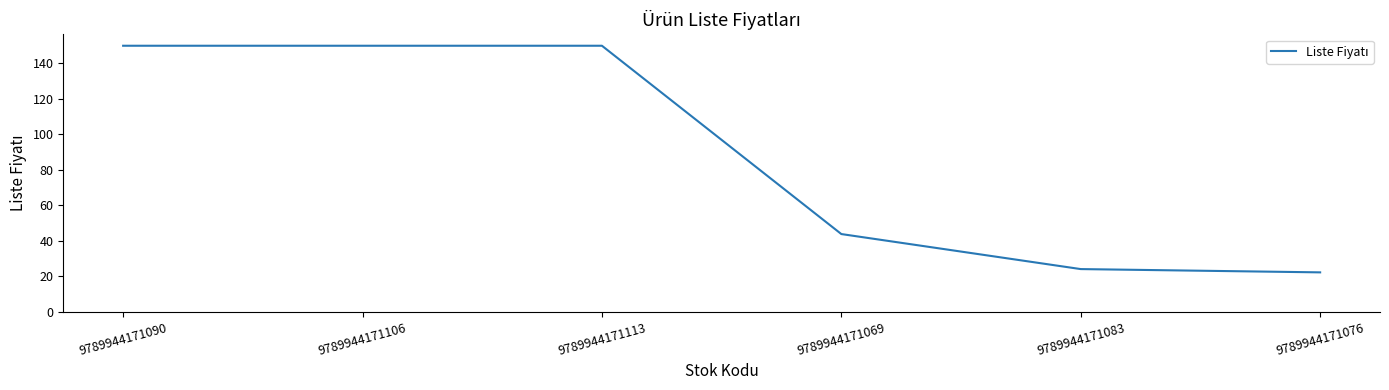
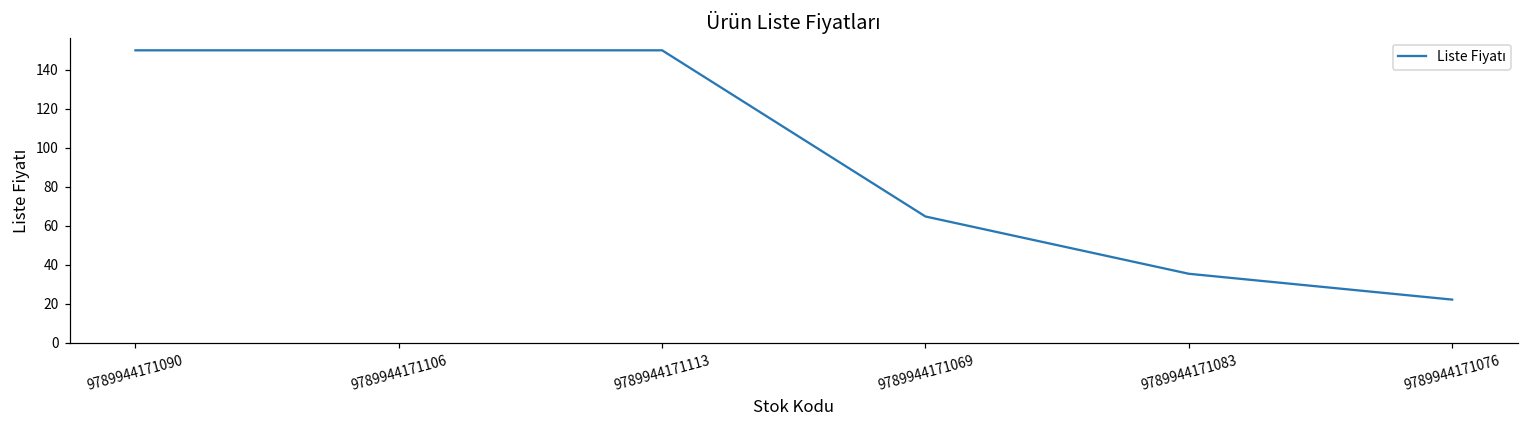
9789944171069: 44 -> 65
9789944171083: 24 -> 35
